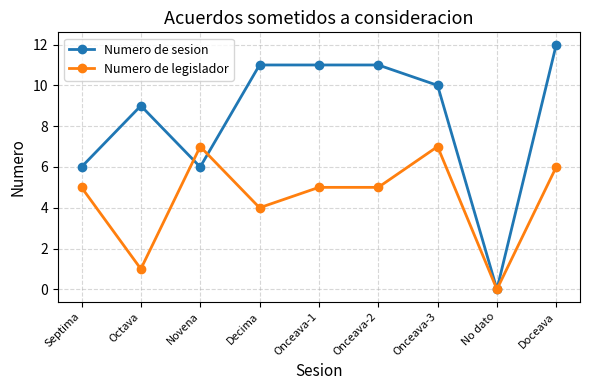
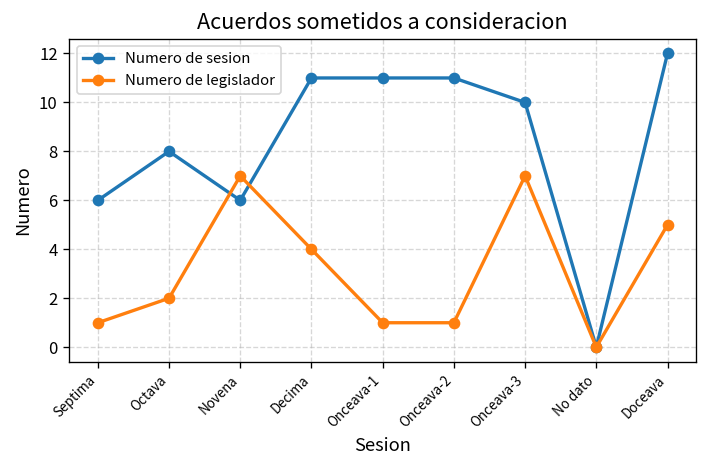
Numero de legislador, Septima: 5 -> 1
Numero de sesion, Octava: 9 -> 8
Numero de legislador, Octava: 1 -> 2
Numero de legislador, Onceava-1: 5 -> 1
Numero de legislador, Onceava-2: 5 -> 1
Numero de legislador, Doceava: 6 -> 5
